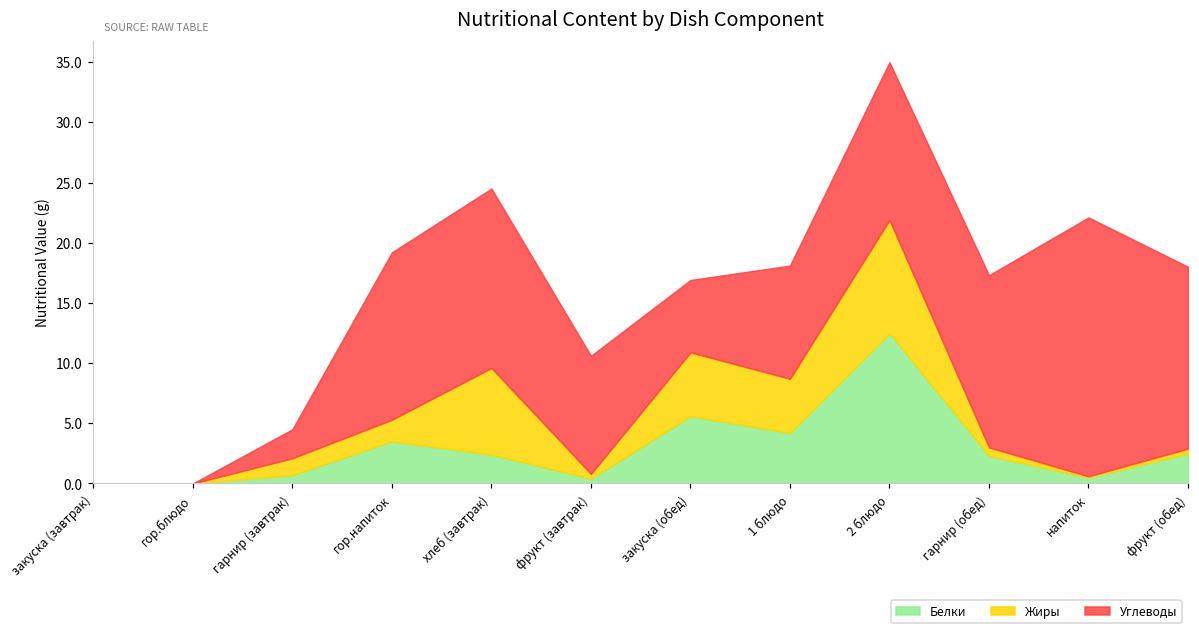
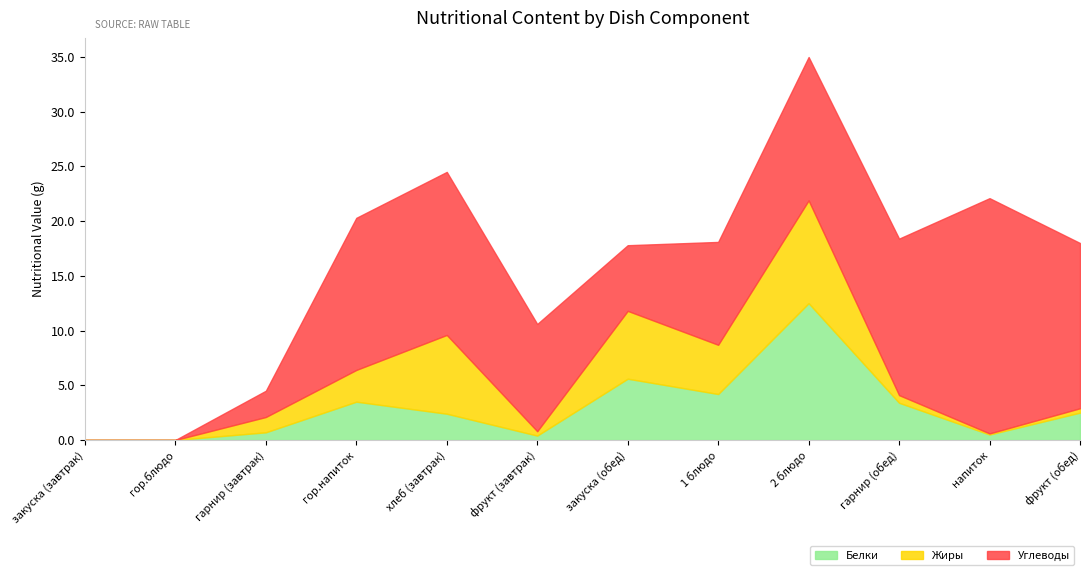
Жиры, гор.напиток: 1.8 -> 2.9
Жиры, закуска (обед): 5.3 -> 6.2
Белки, гарнир (обед): 2.3 -> 3.4
